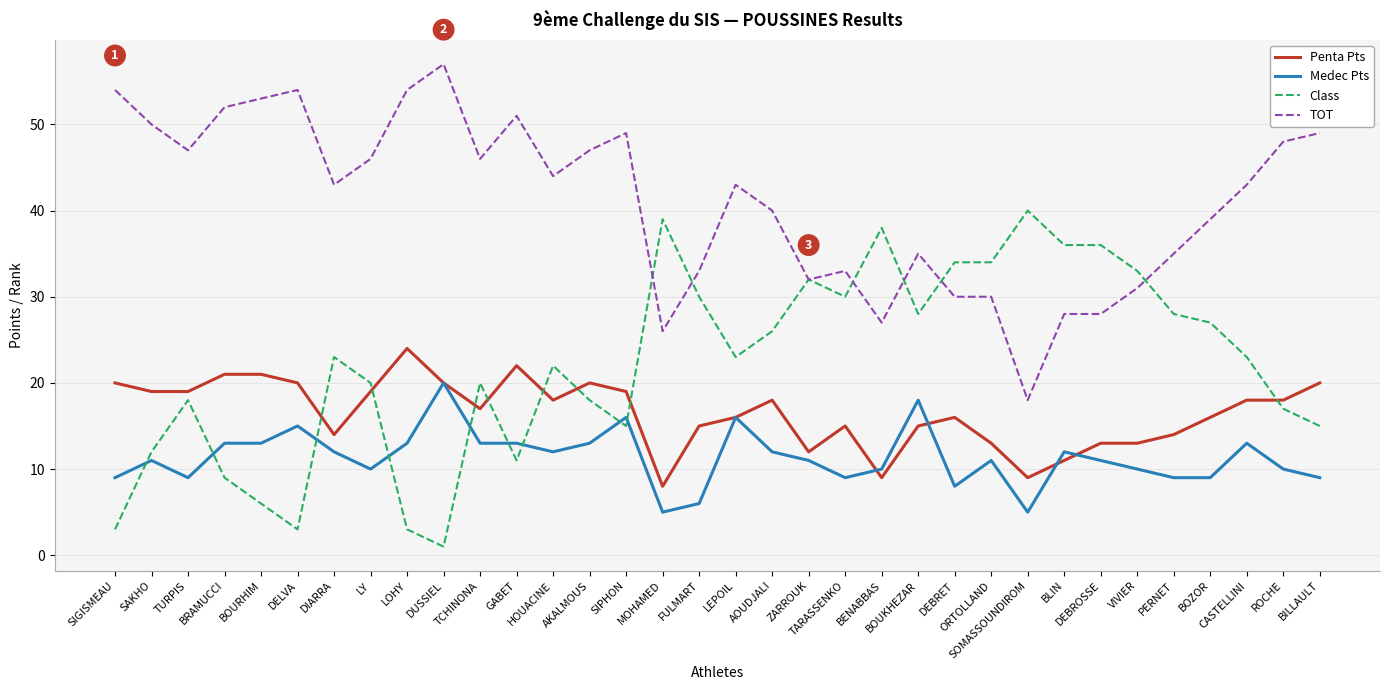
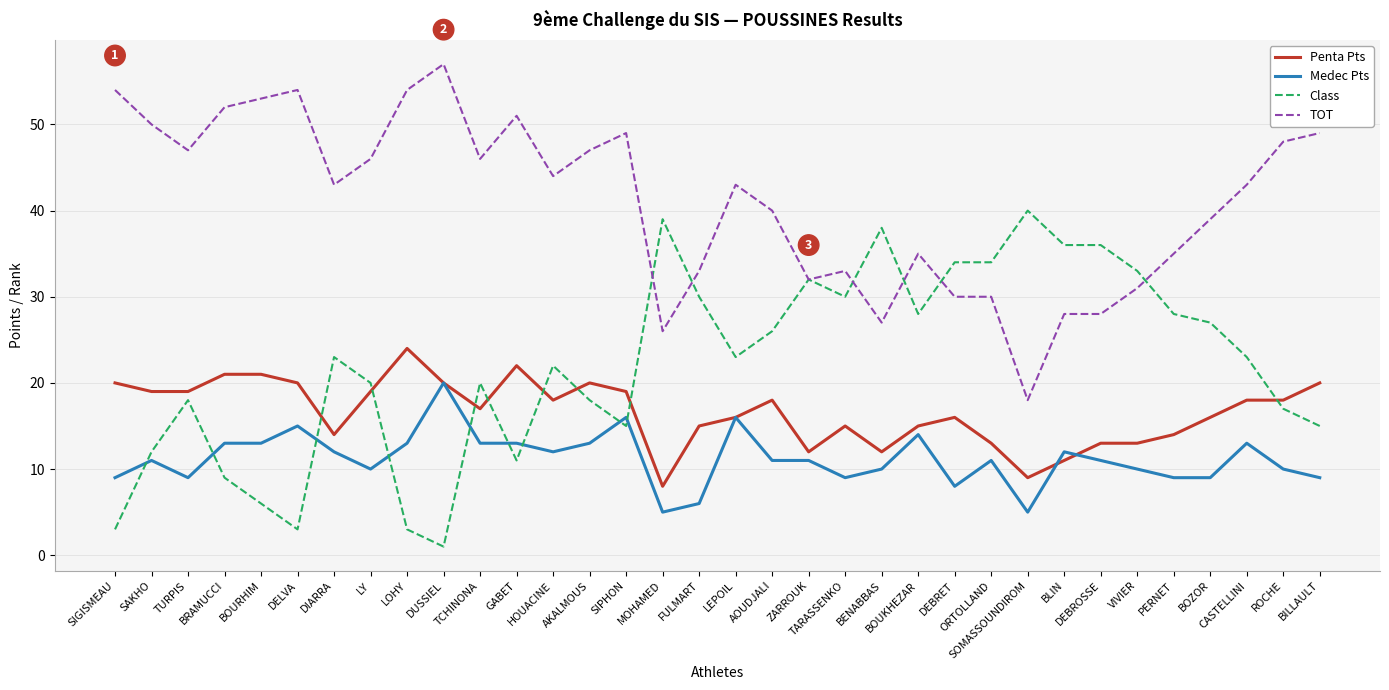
Medec Pts, AOUDJALI: 12 -> 11
Penta Pts, BENABBAS: 9 -> 12
Medec Pts, BOUKHEZAR: 18 -> 14
